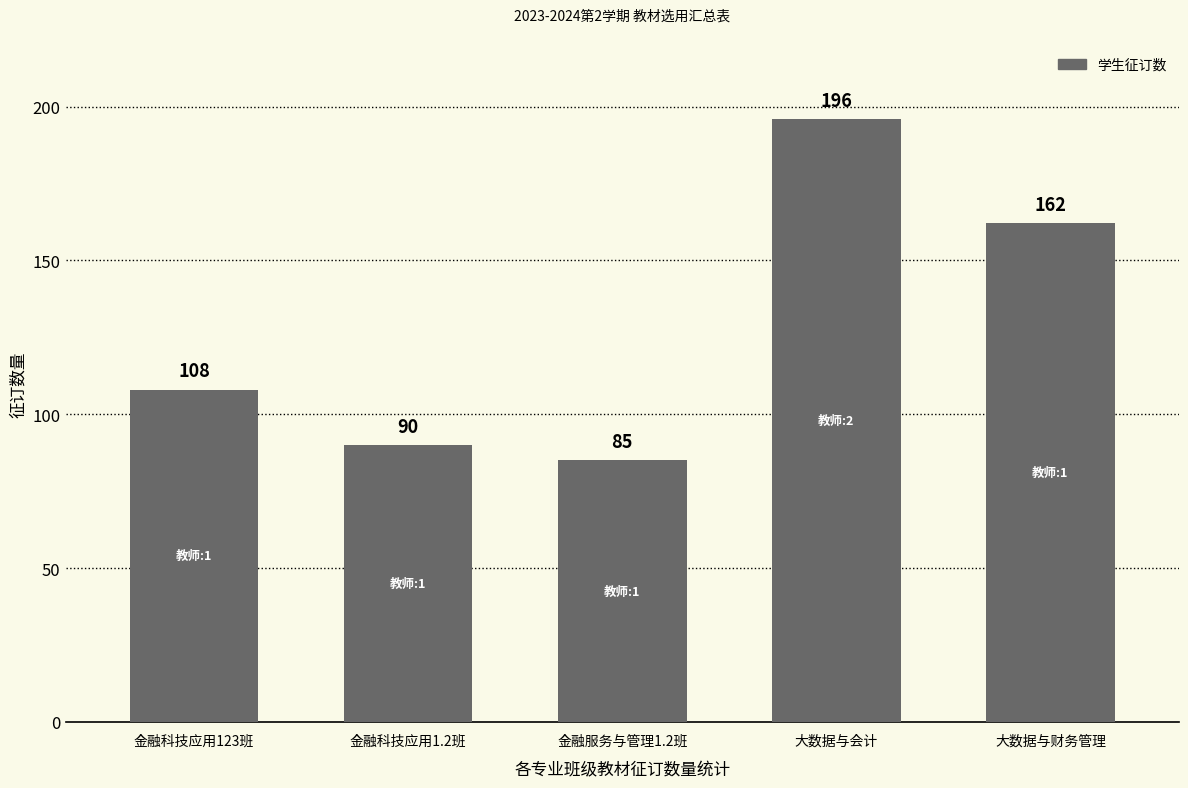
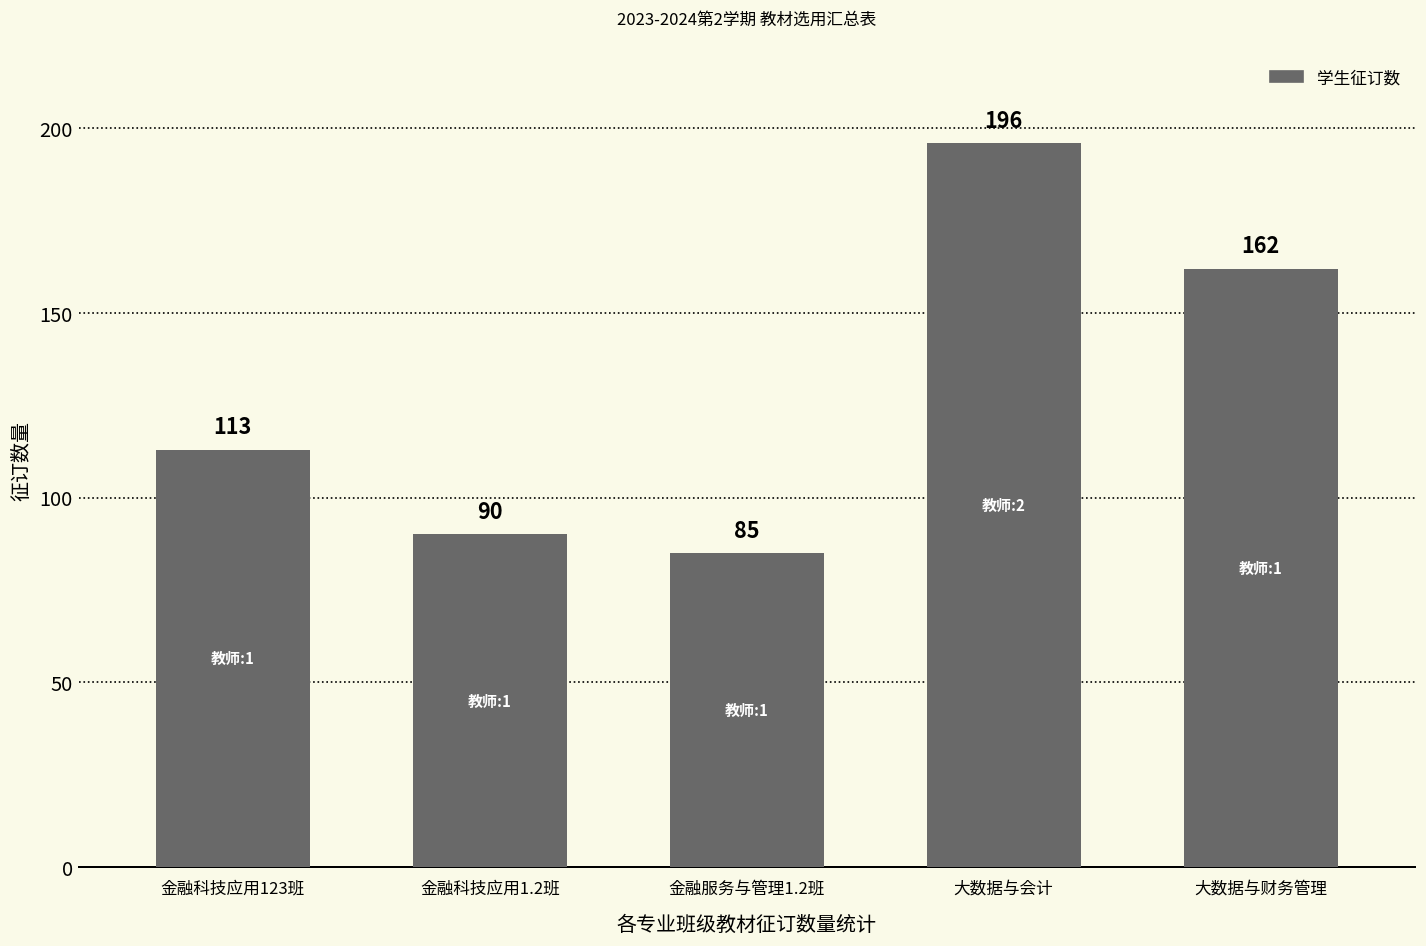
金融科技应用123班: 108 -> 113
